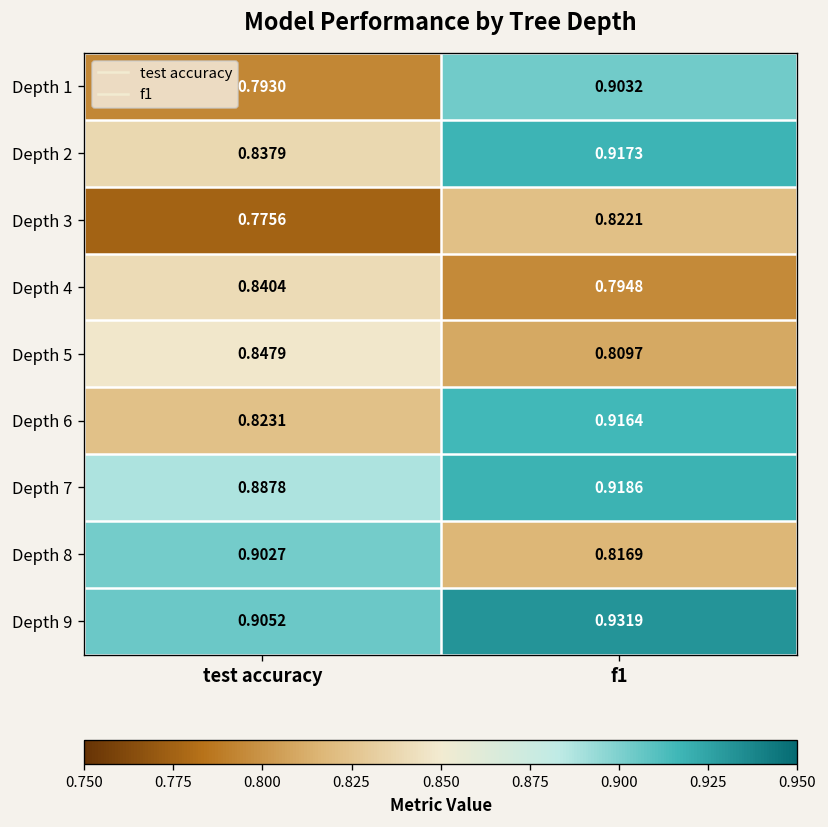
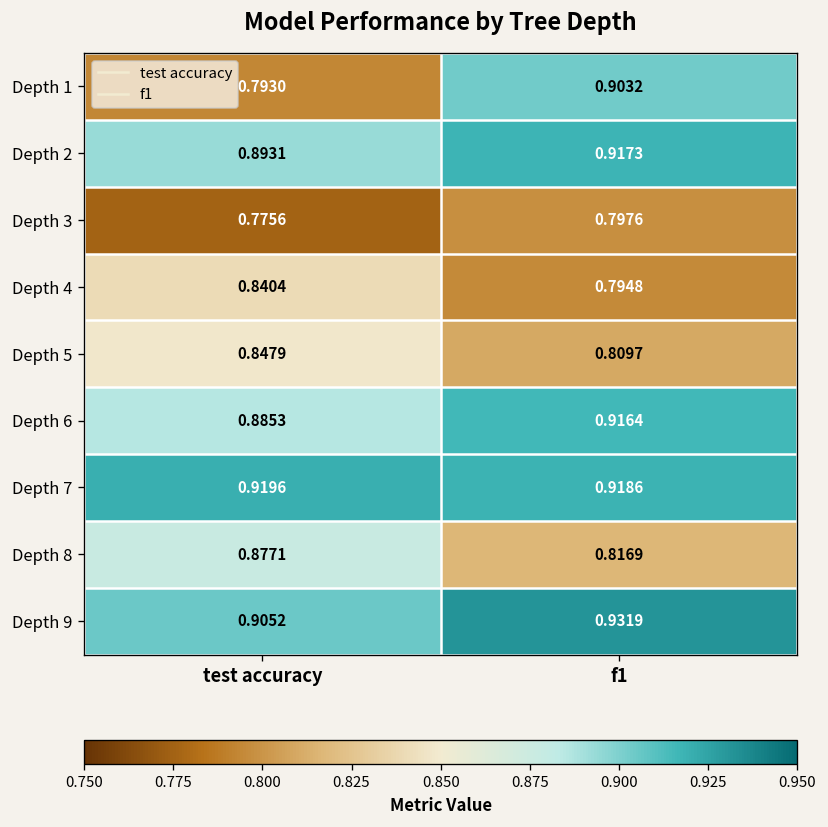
Depth 2, test accuracy: 0.8379 -> 0.8931
Depth 3, f1: 0.8221 -> 0.7976
Depth 6, test accuracy: 0.8231 -> 0.8853
Depth 7, test accuracy: 0.8878 -> 0.9196
Depth 8, test accuracy: 0.9027 -> 0.8771
